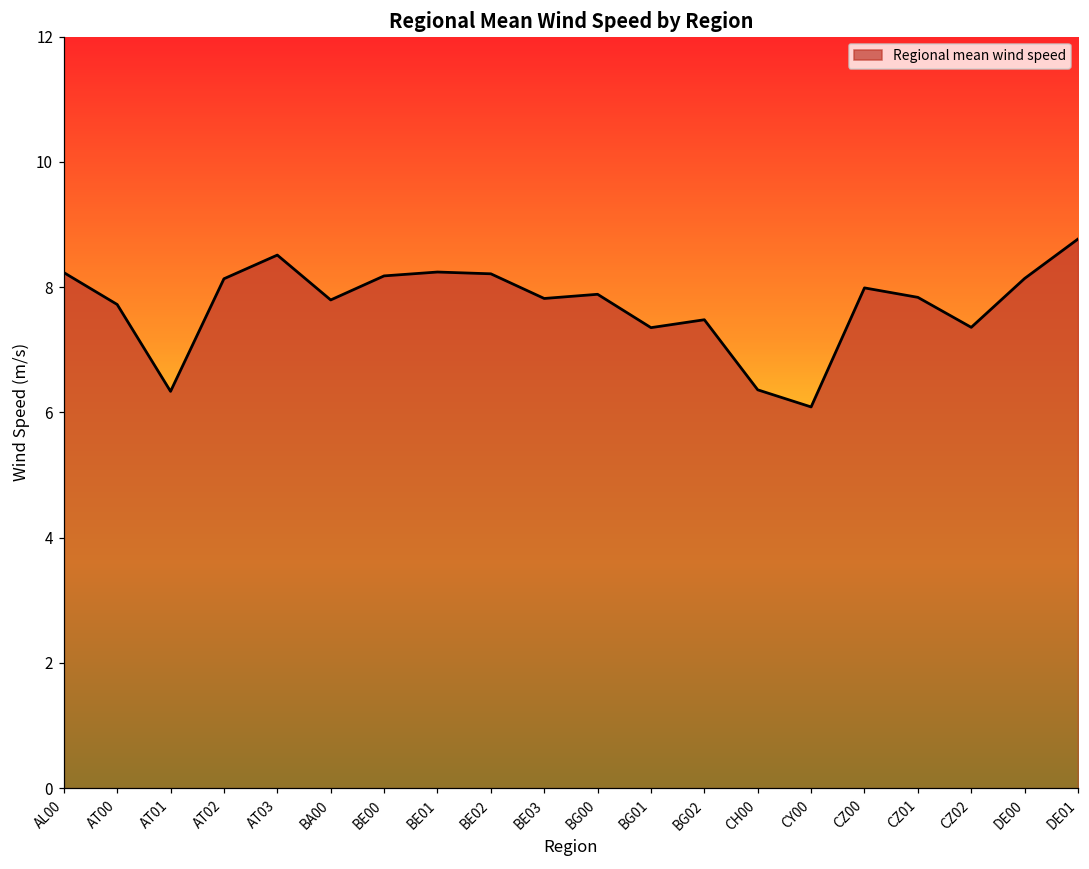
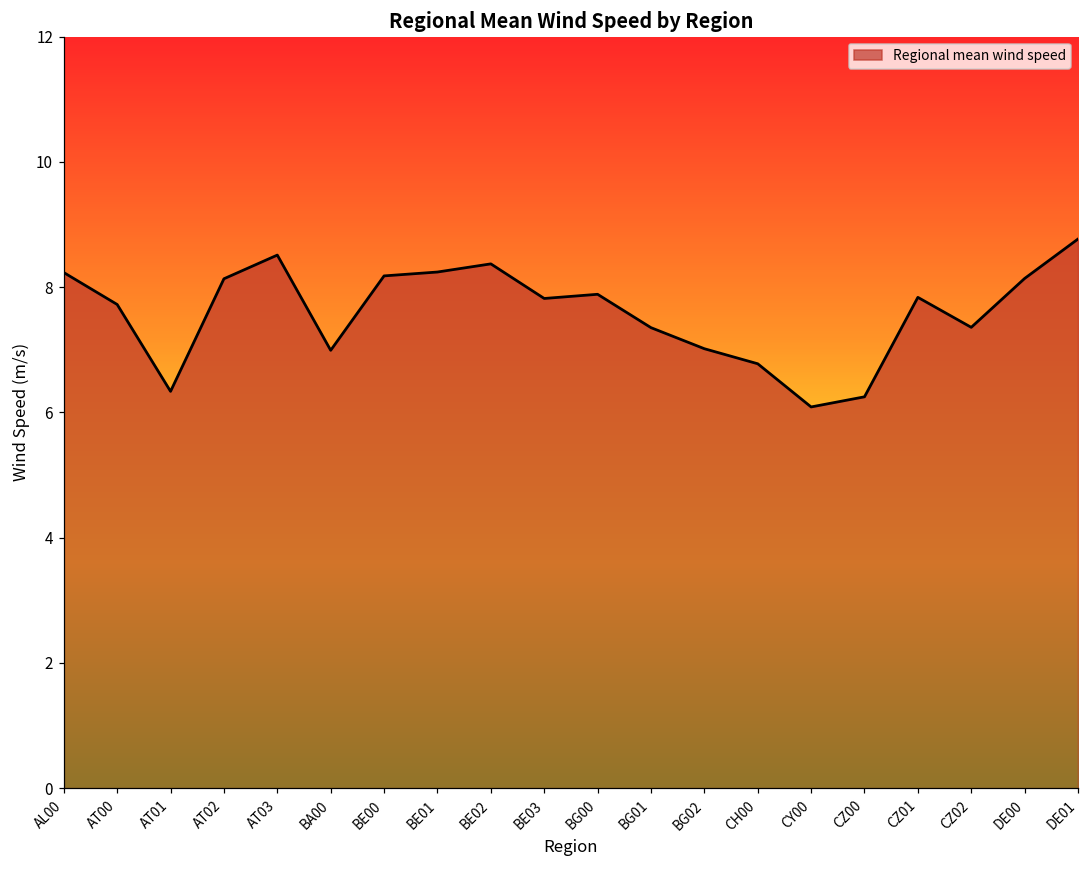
BA00: 7.8 -> 7.0
BE02: 8.2 -> 8.4
BG02: 7.5 -> 7.0
CH00: 6.4 -> 6.8
CZ00: 8.0 -> 6.2
